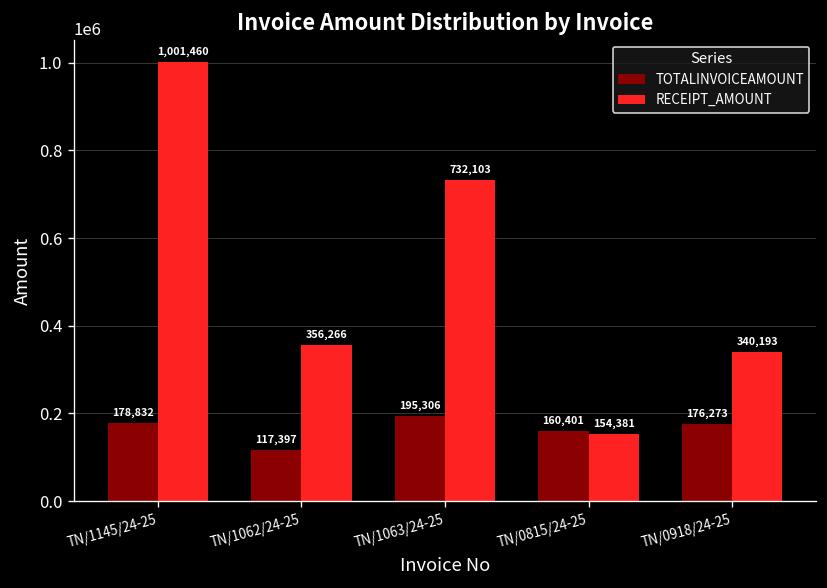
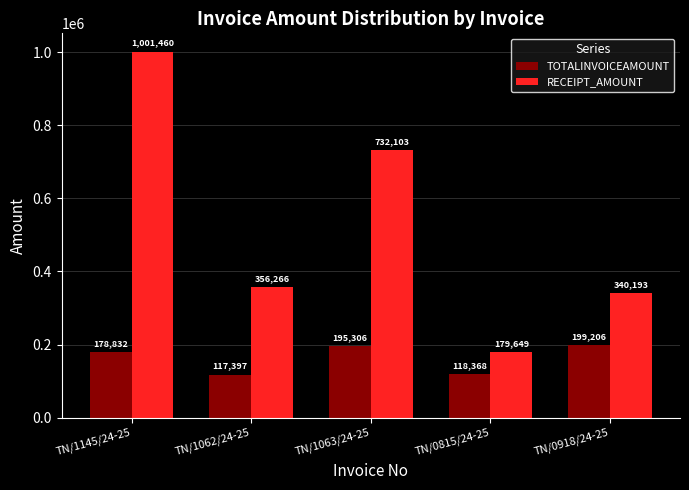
TOTALINVOICEAMOUNT, TN/0815/24-25: 160,401 -> 118,368
RECEIPT_AMOUNT, TN/0815/24-25: 154,381 -> 179,649
TOTALINVOICEAMOUNT, TN/0918/24-25: 176,273 -> 199,206
